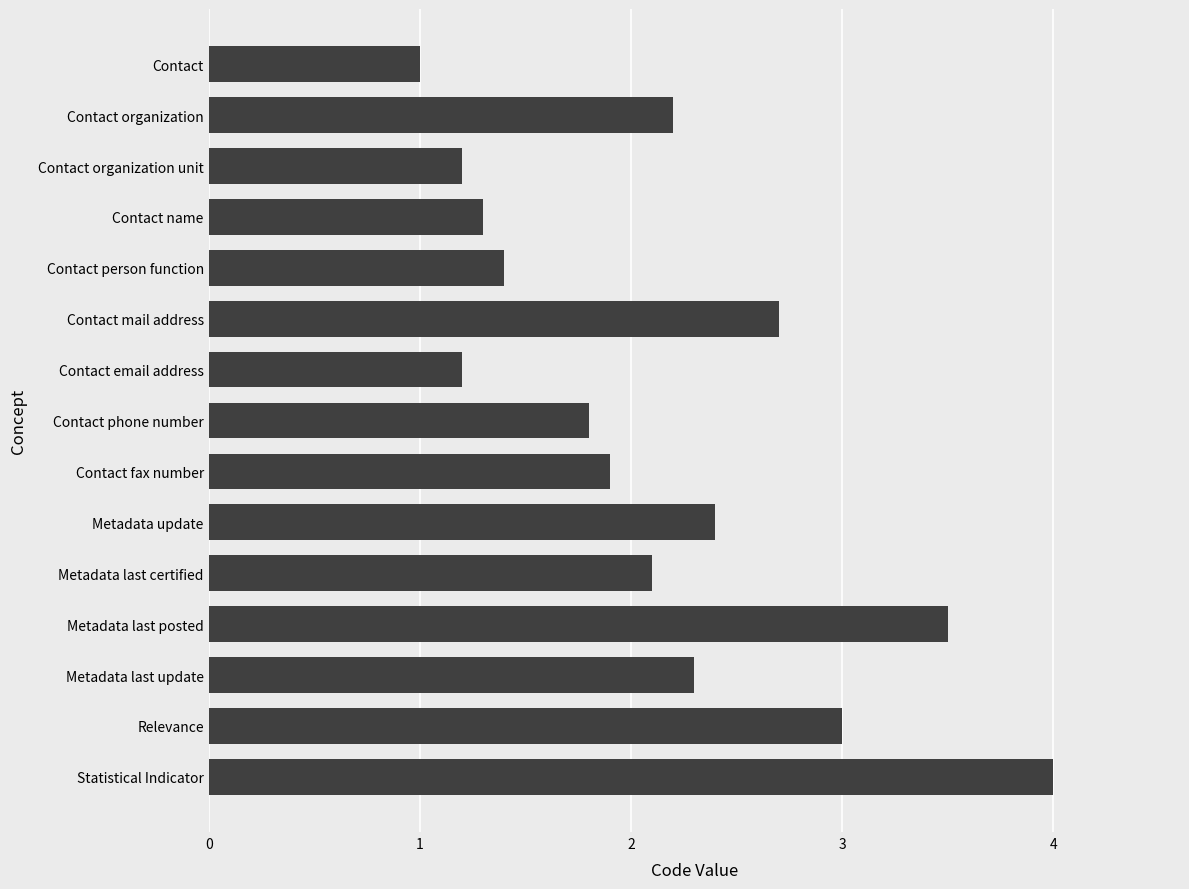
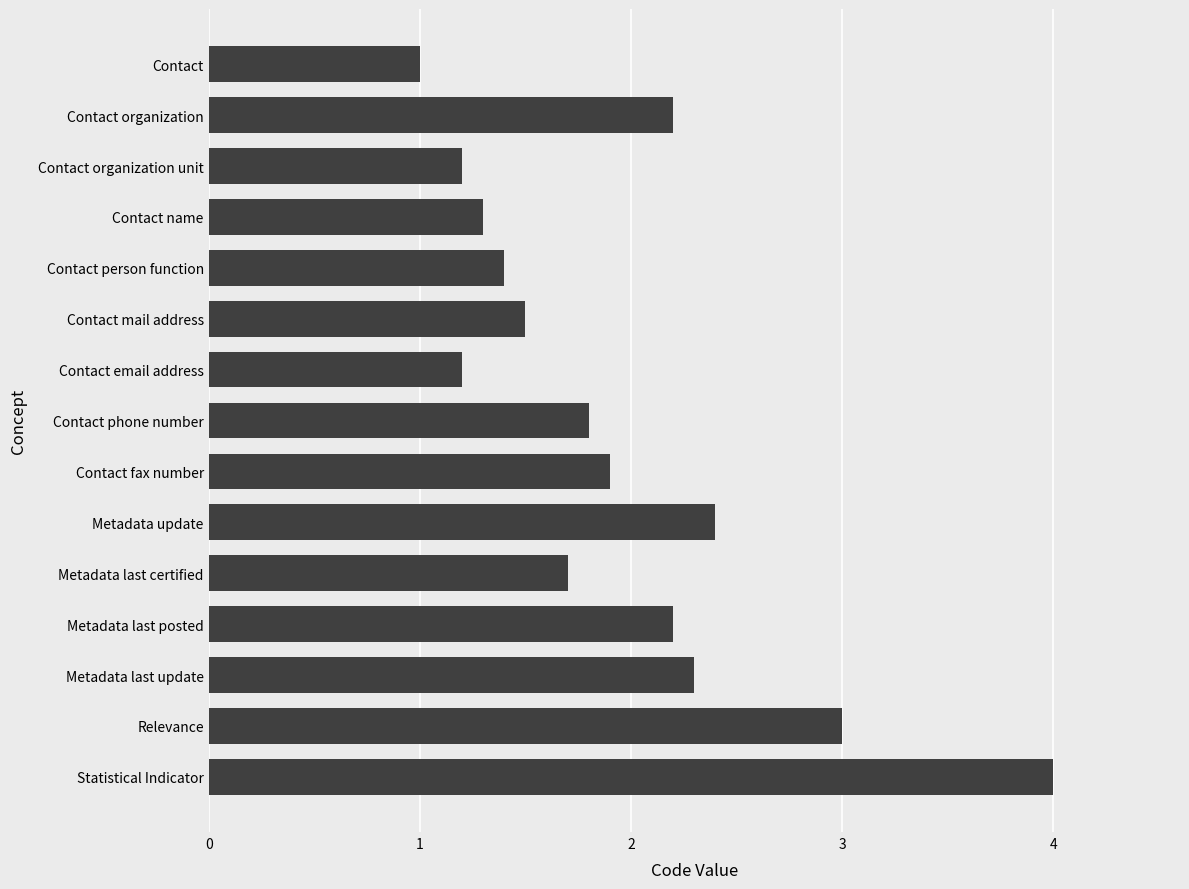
Contact mail address: 2.7 -> 1.5
Metadata last certified: 2.1 -> 1.7
Metadata last posted: 3.5 -> 2.2
